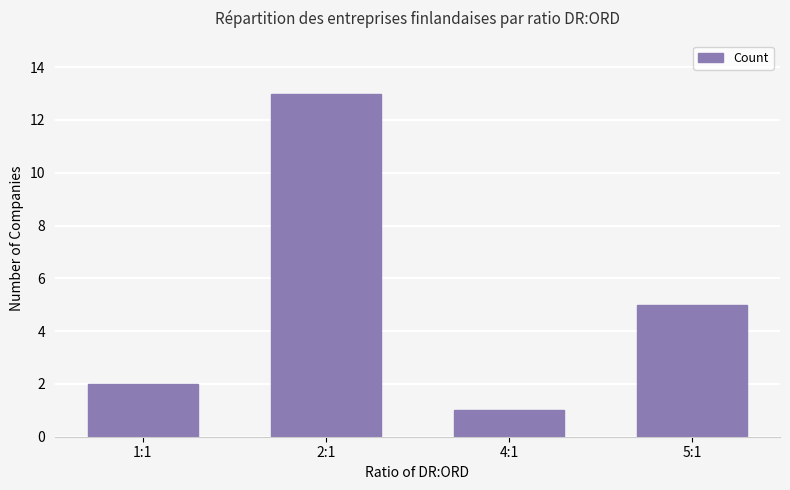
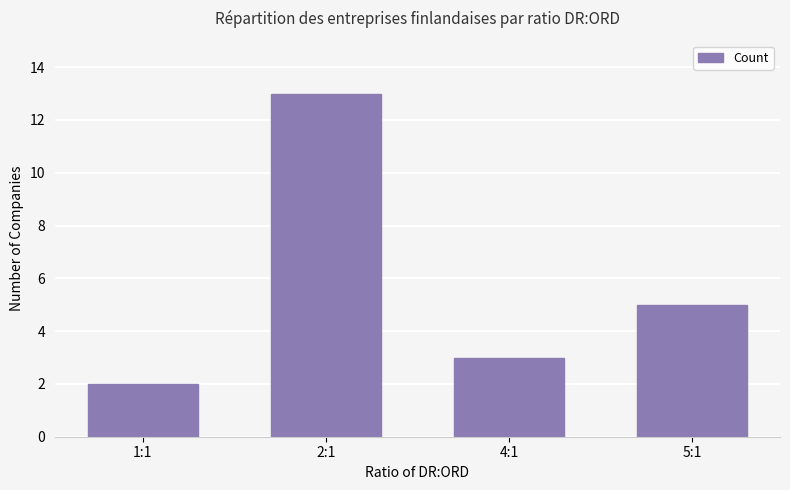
4:1: 1 -> 3
